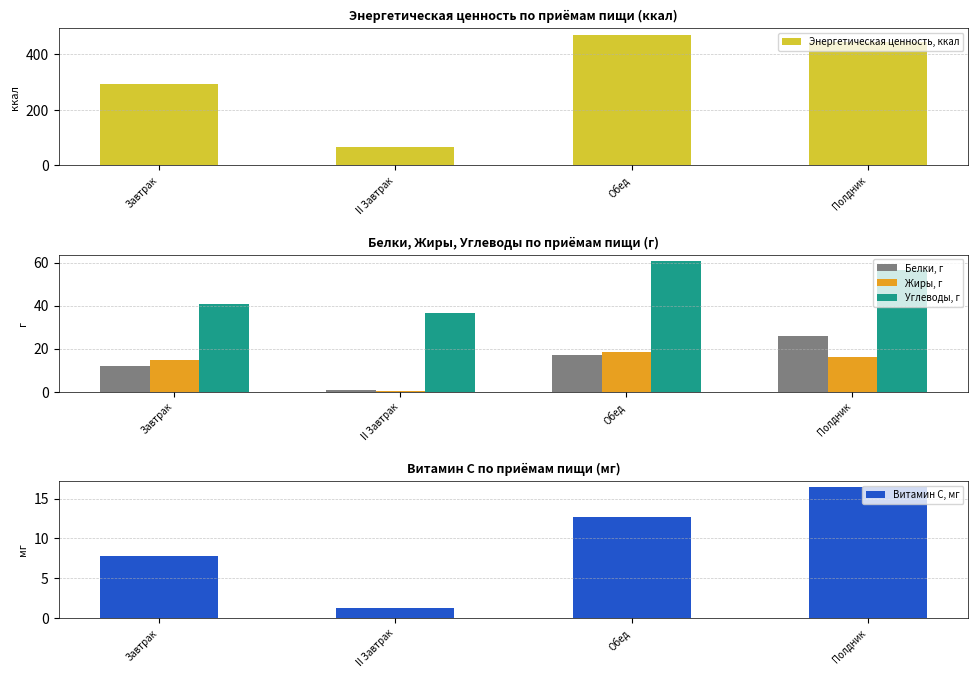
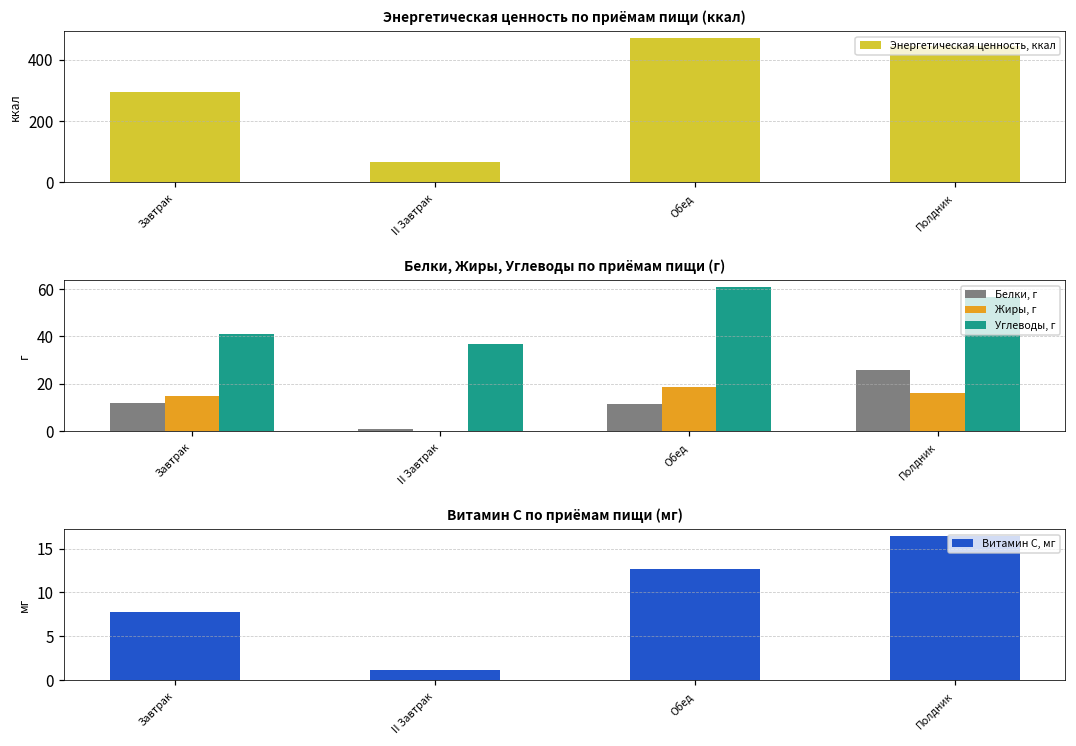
Белки, Жиры, Углеводы по приёмам пищи (г), Белки, г, Обед: 17 -> 12
